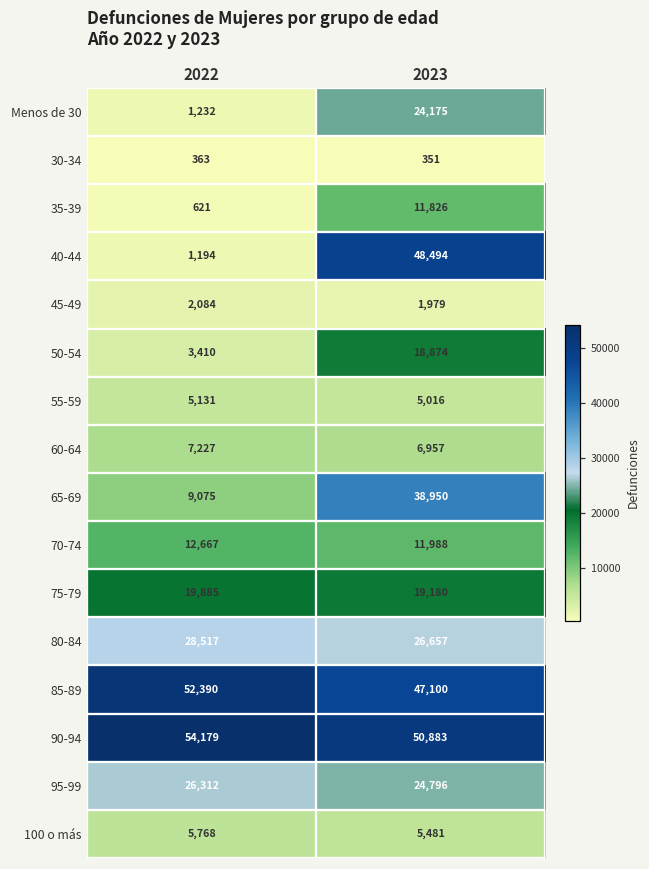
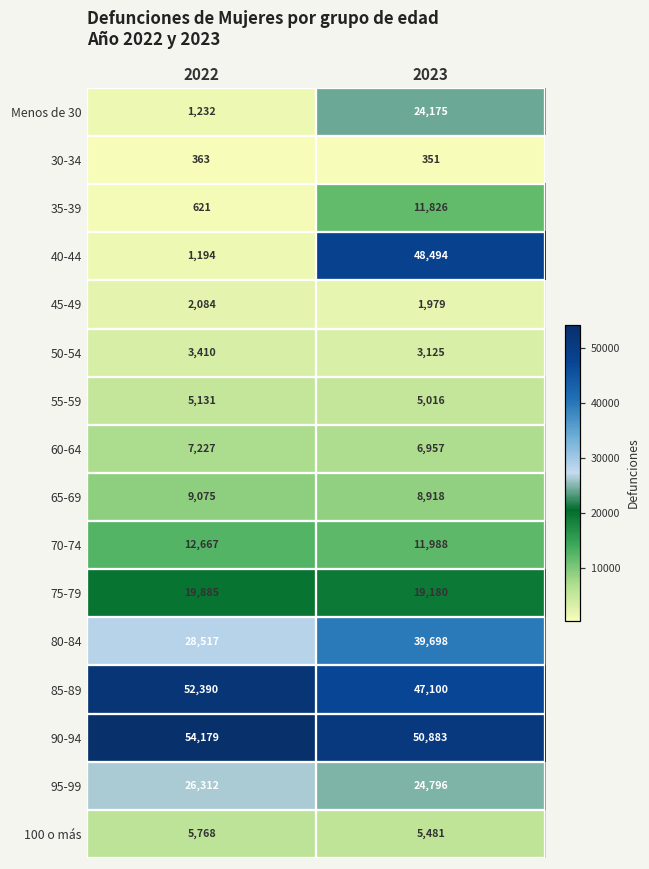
50-54, 2023: 18,874 -> 3,125
65-69, 2023: 38,950 -> 8,918
80-84, 2023: 26,657 -> 39,698
